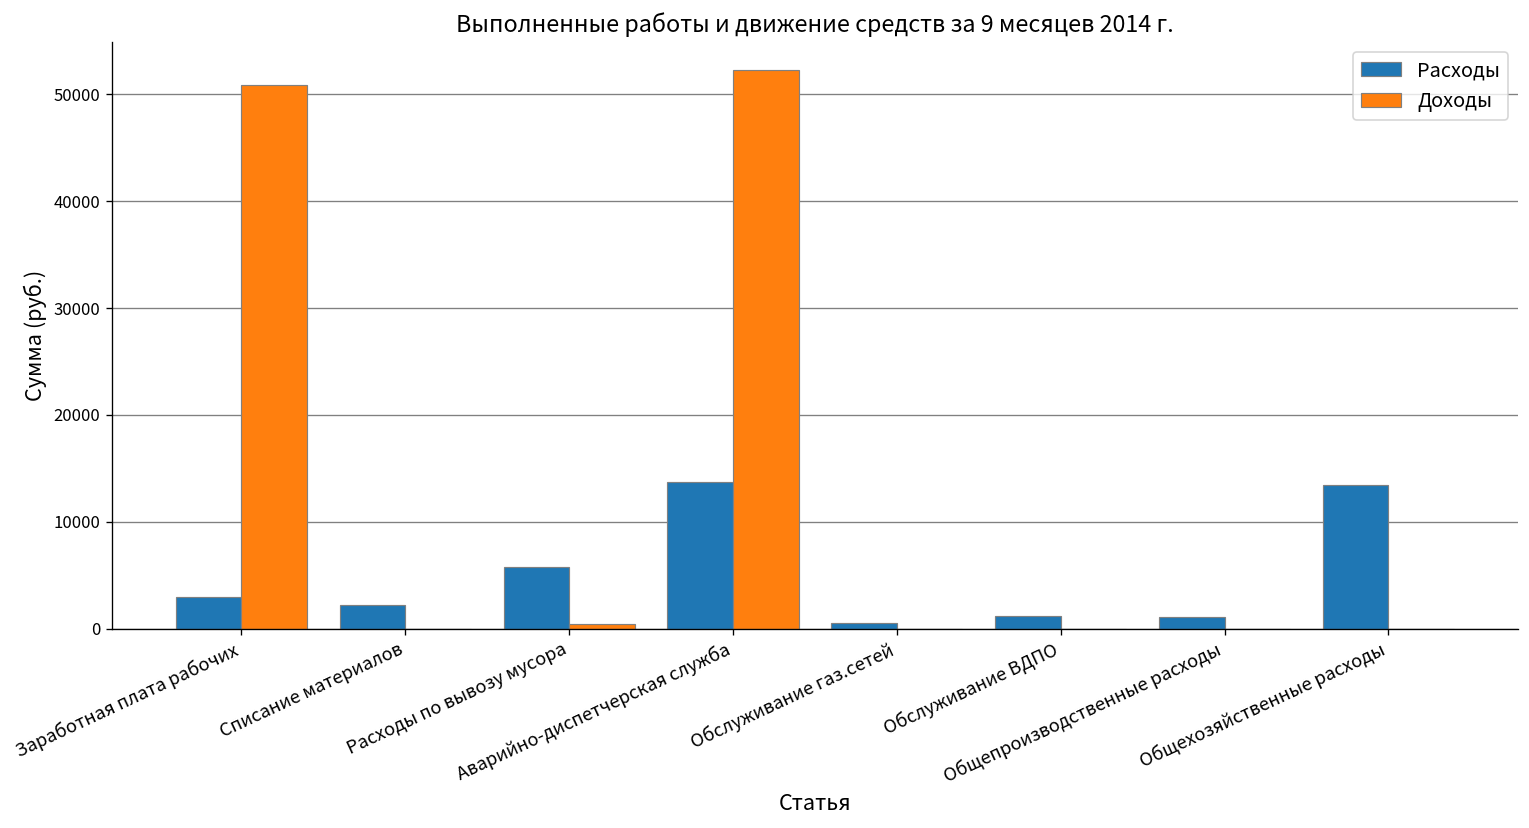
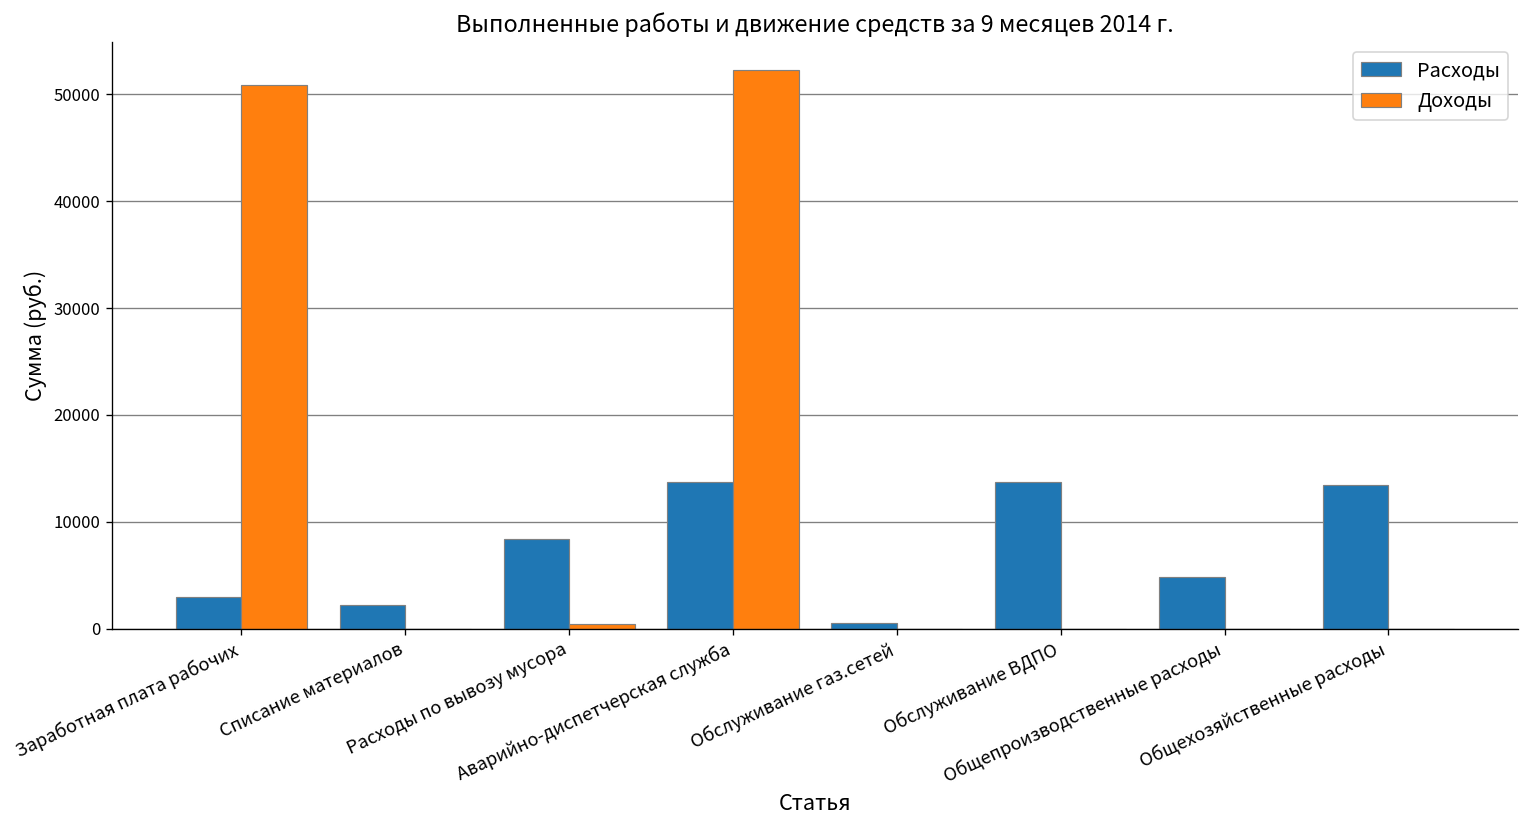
Расходы, Расходы по вывозу мусора: 6000 -> 8000
Расходы, Обслуживание ВДПО: 1000 -> 14000
Расходы, Общепроизводственные расходы: 1000 -> 5000
